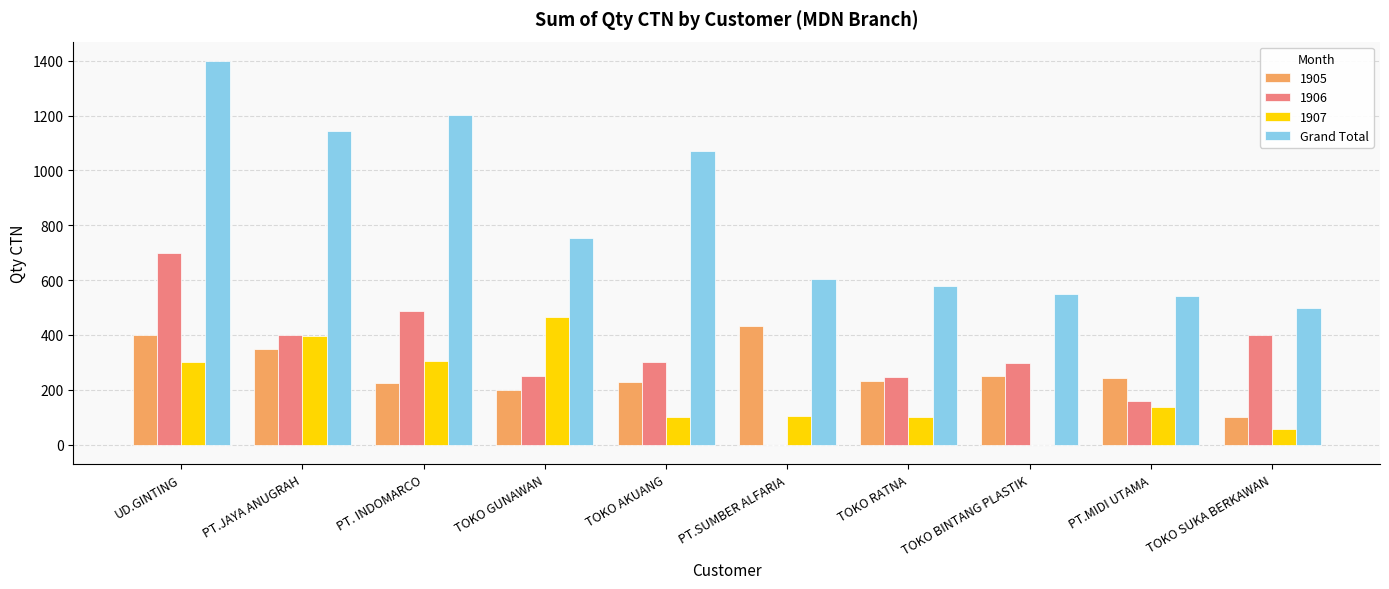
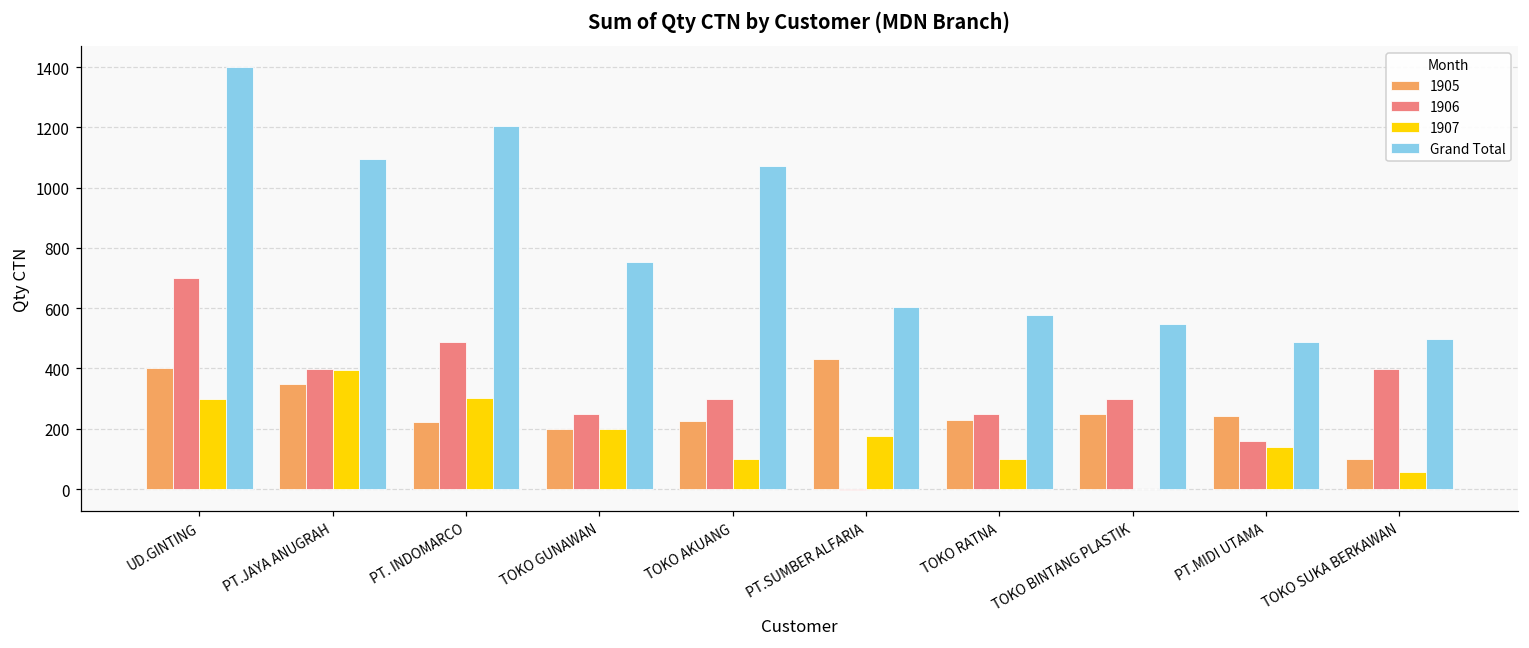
Grand Total, PT.JAYA ANUGRAH: 1140 -> 1100
1907, TOKO GUNAWAN: 470 -> 200
1907, PT.SUMBER ALFARIA: 110 -> 170
Grand Total, PT.MIDI UTAMA: 540 -> 490
